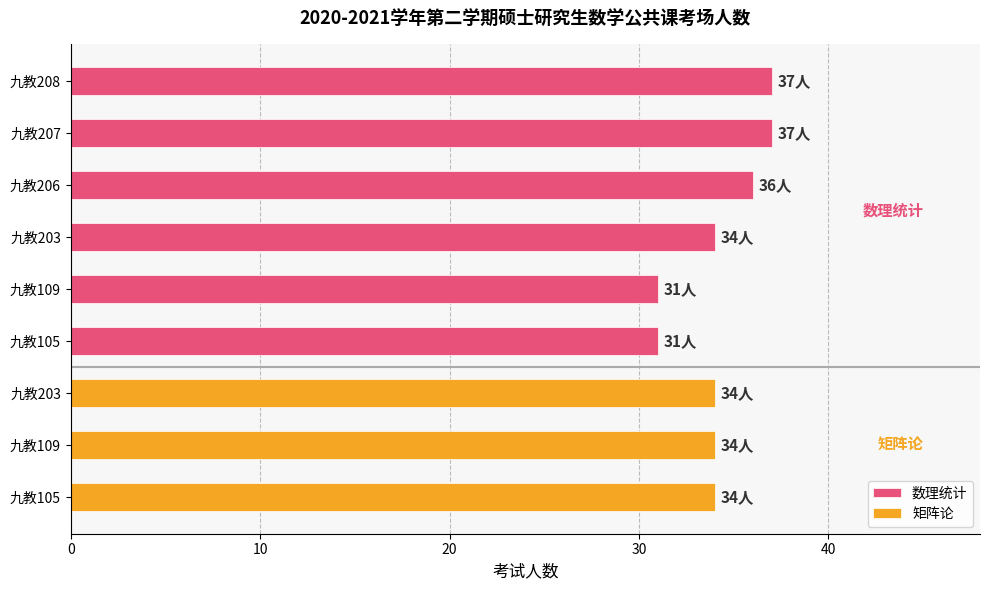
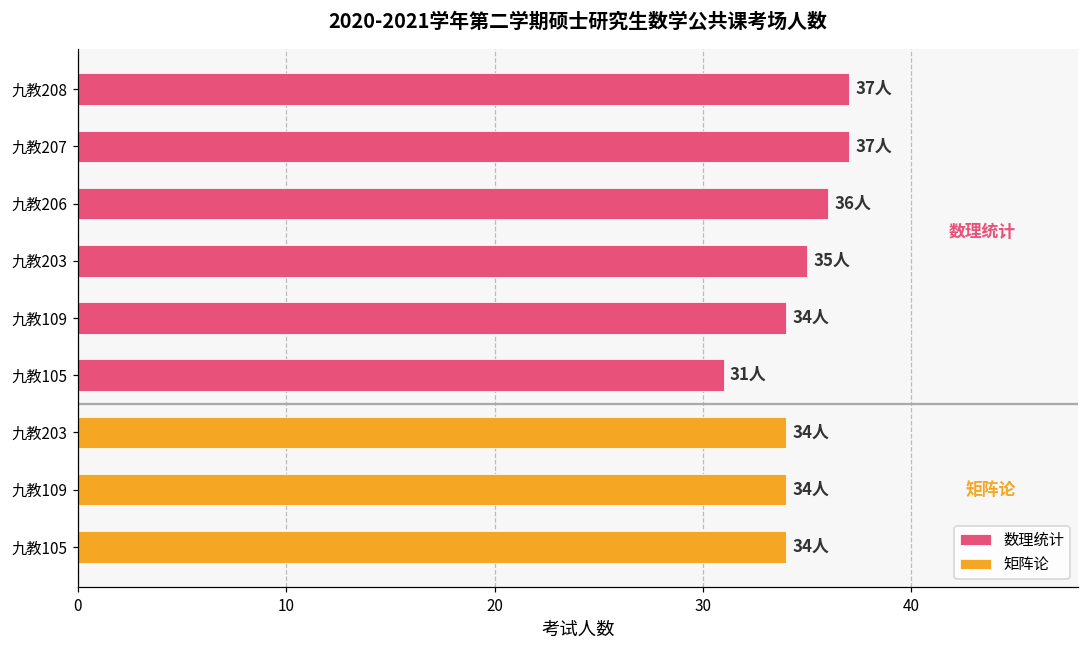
数理统计, 九教203: 34人 -> 35人
数理统计, 九教109: 31人 -> 34人
